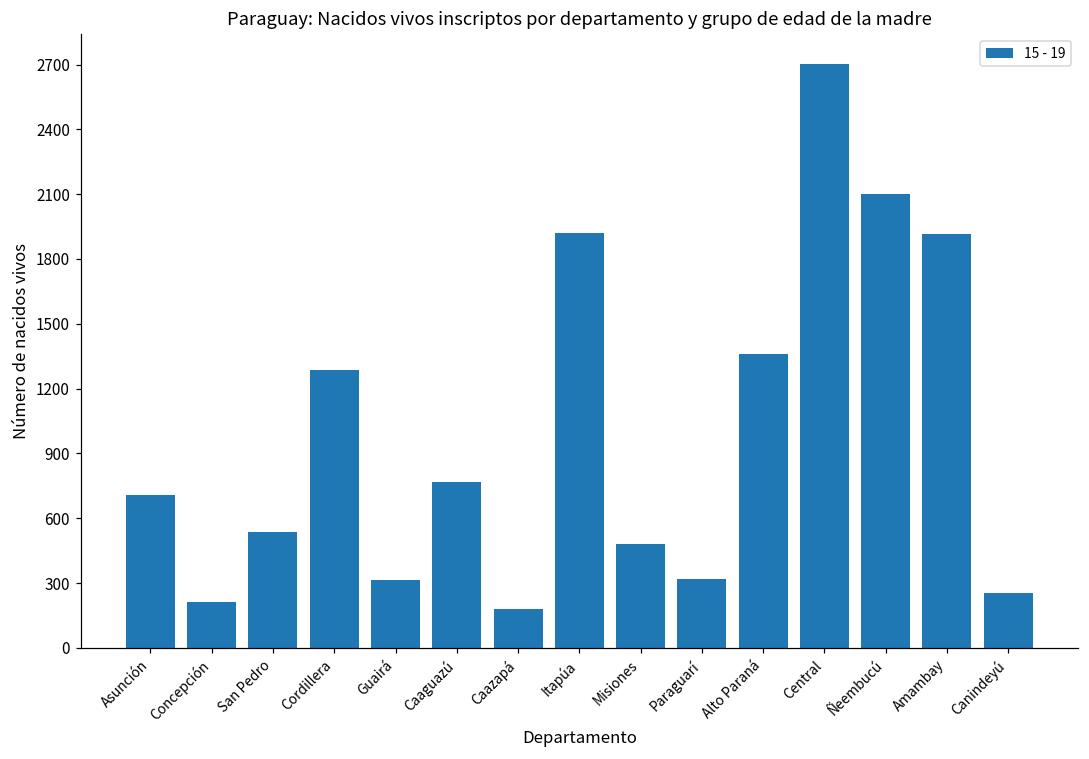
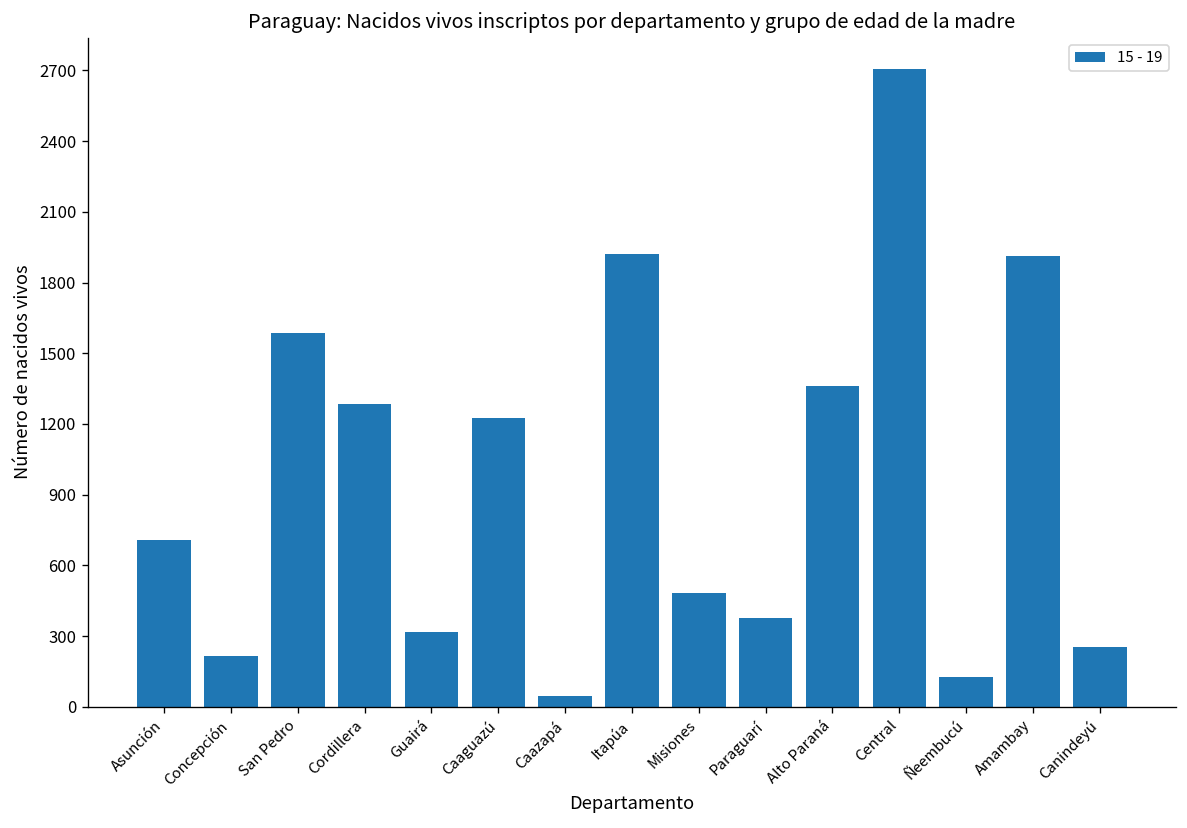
San Pedro: 540 -> 1590
Caaguazú: 770 -> 1230
Caazapá: 180 -> 50
Paraguarí: 320 -> 380
Ñeembucú: 2100 -> 130
